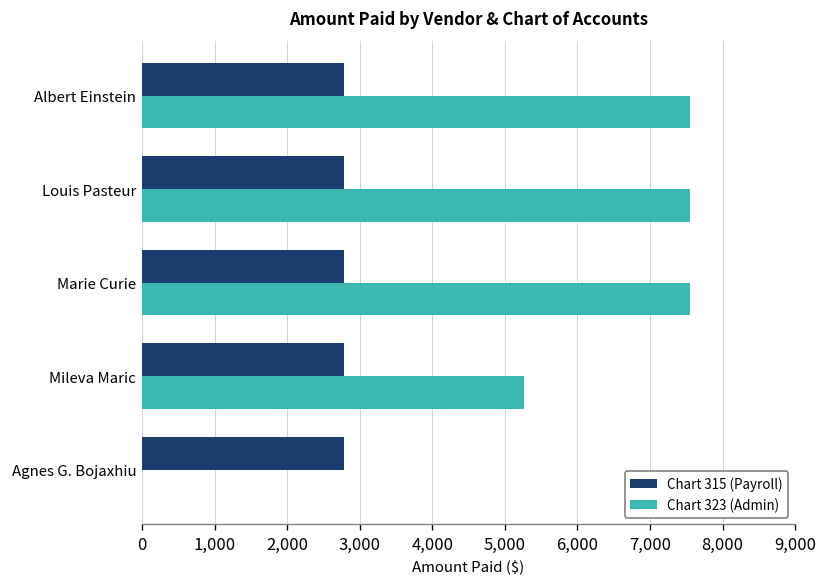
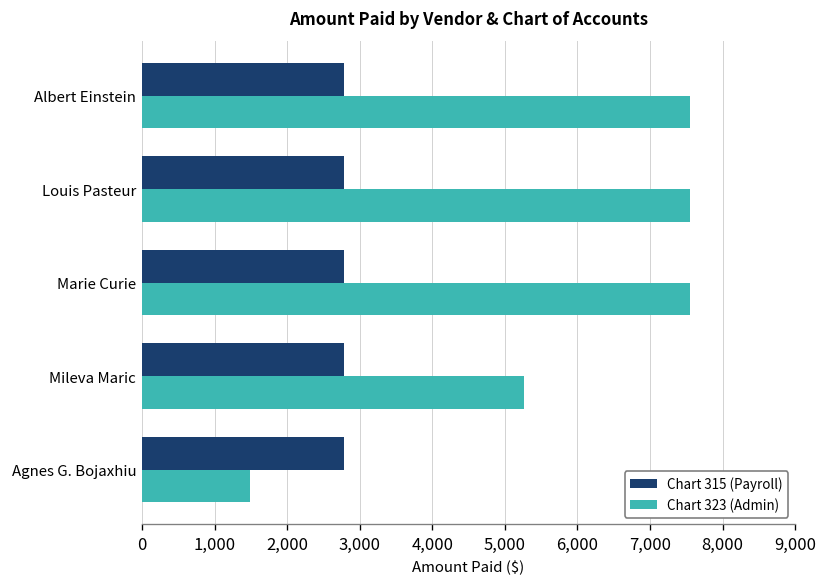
Chart 323 (Admin), Agnes G. Bojaxhiu: 0 -> 1,500
